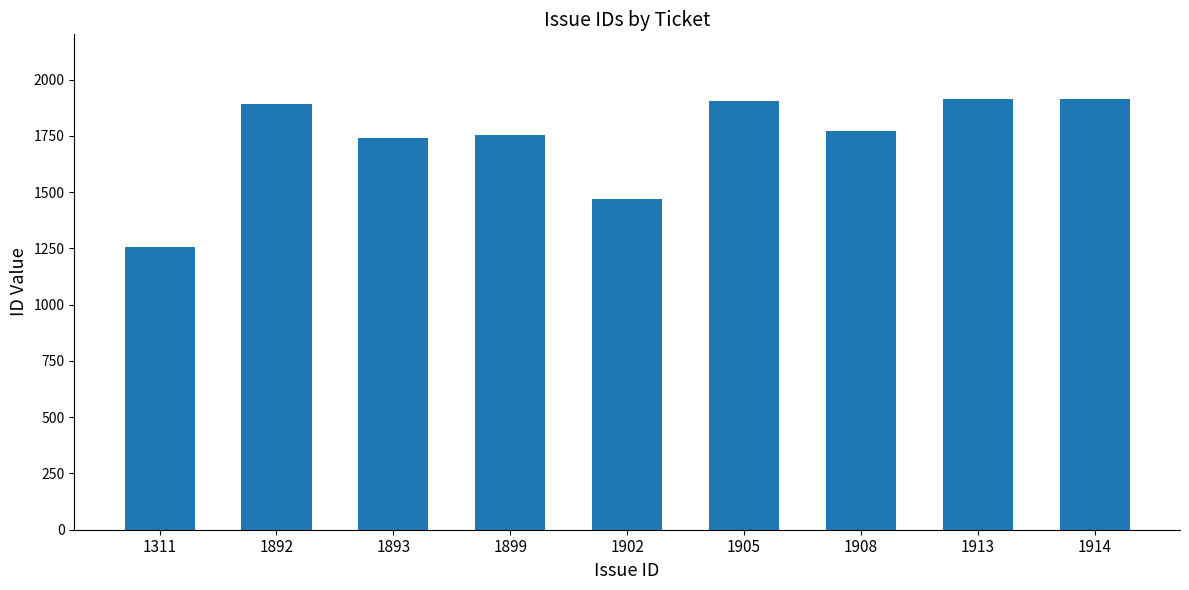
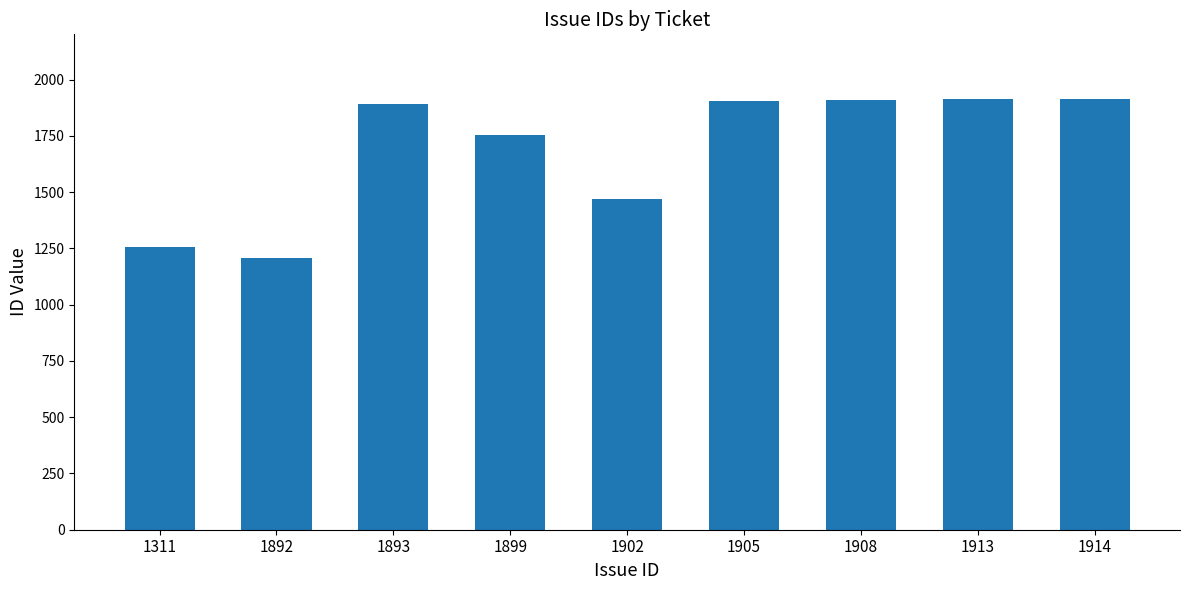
1892: 1890 -> 1210
1893: 1740 -> 1890
1908: 1770 -> 1910
